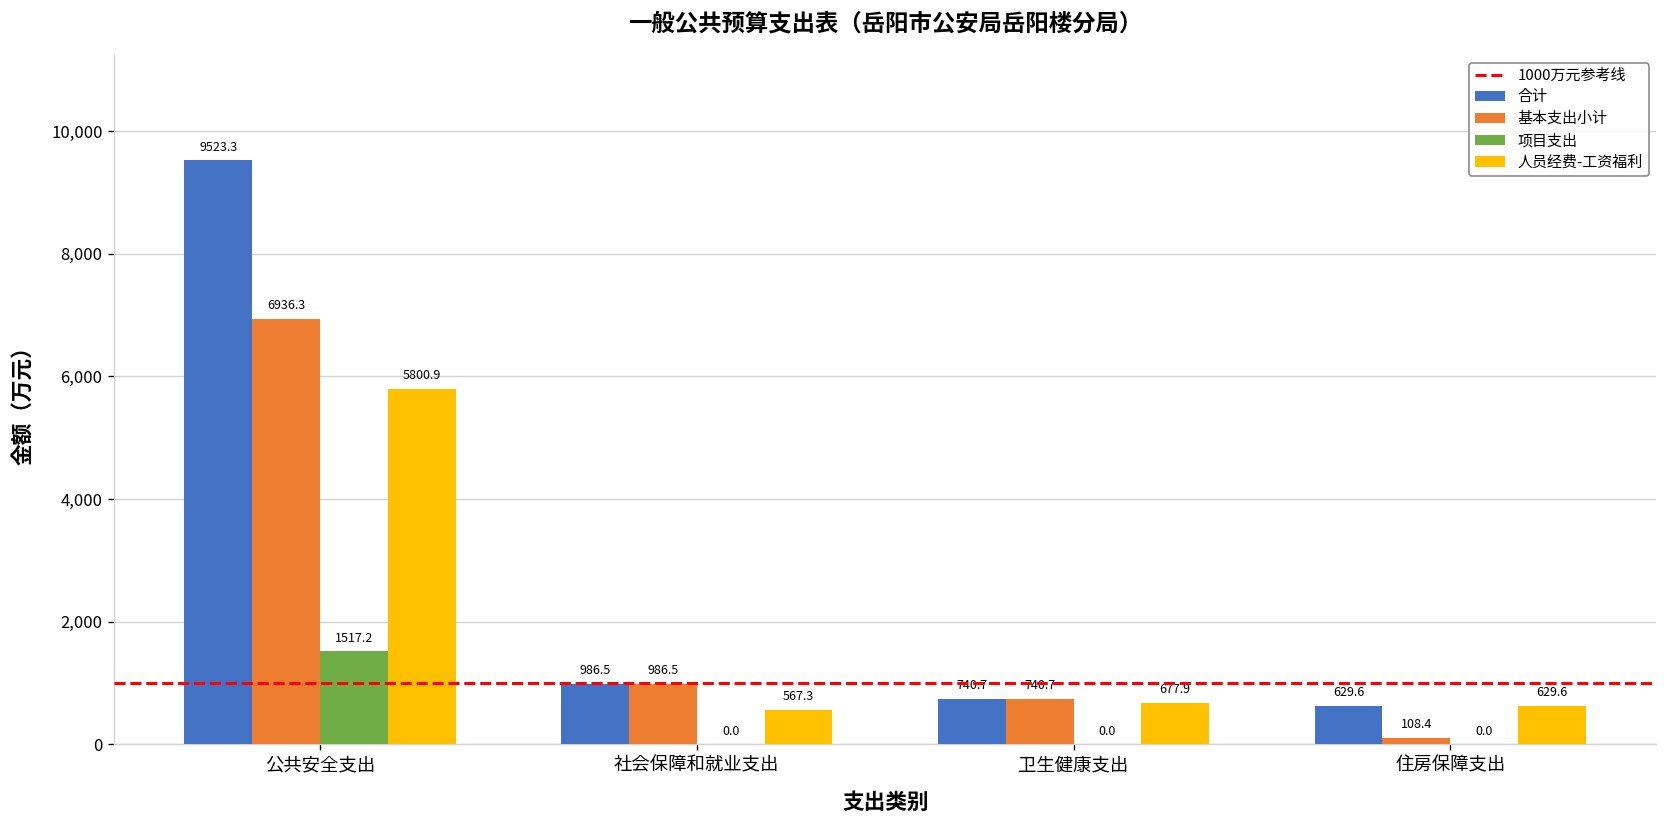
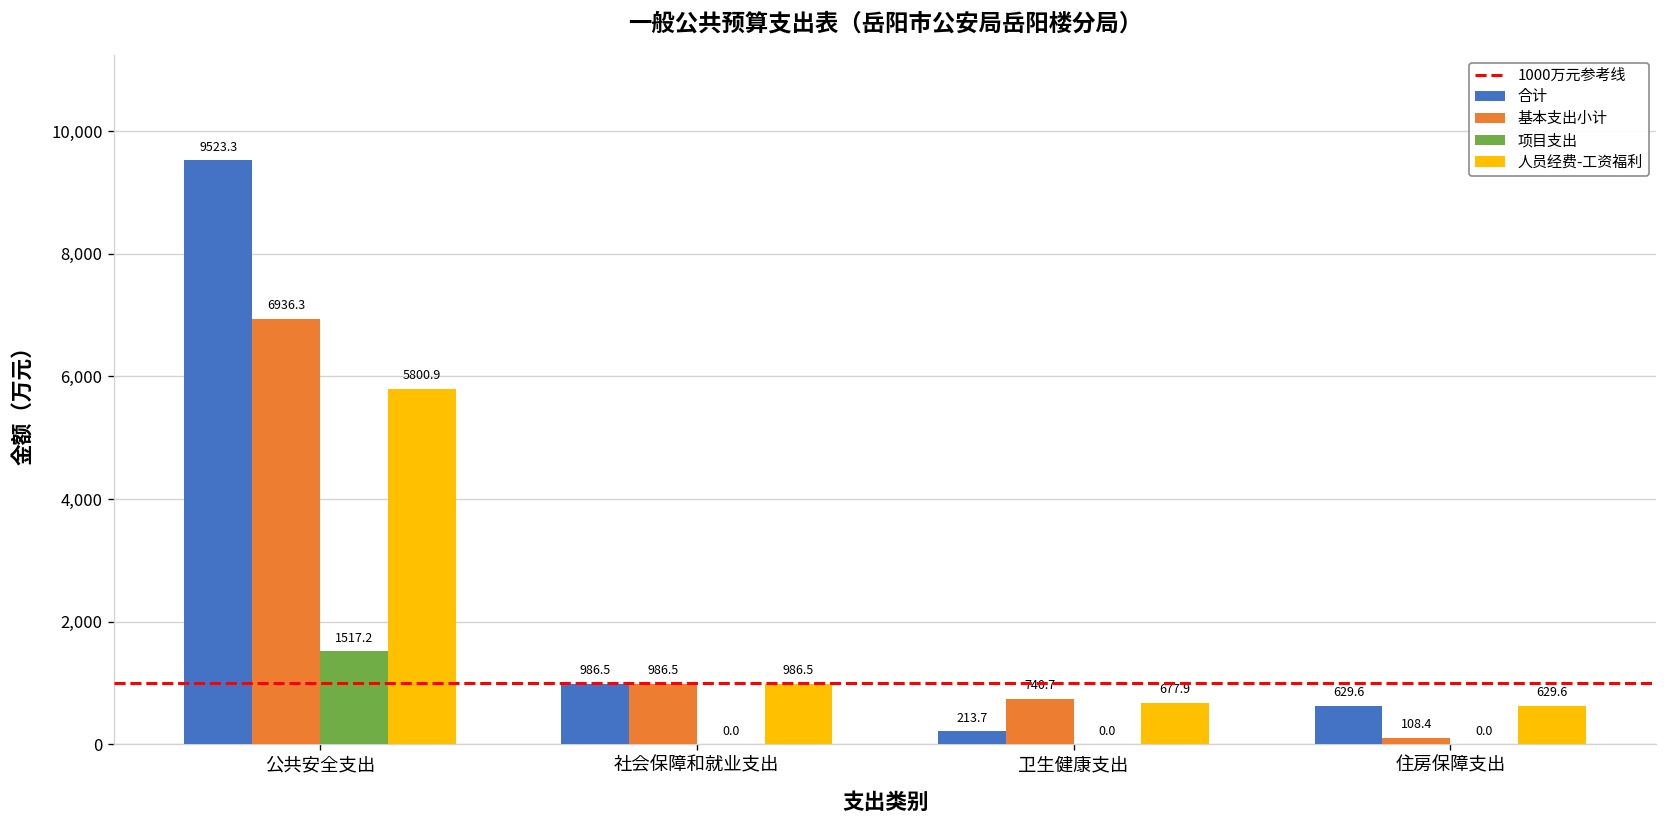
人员经费-工资福利, 社会保障和就业支出: 567.3 -> 986.5
合计, 卫生健康支出: 740.7 -> 213.7
